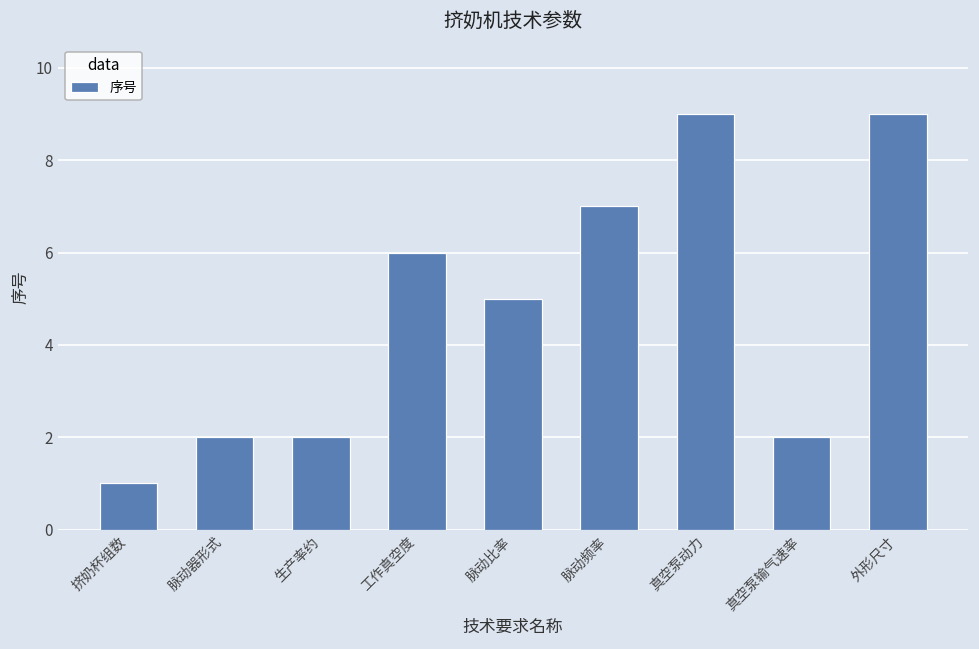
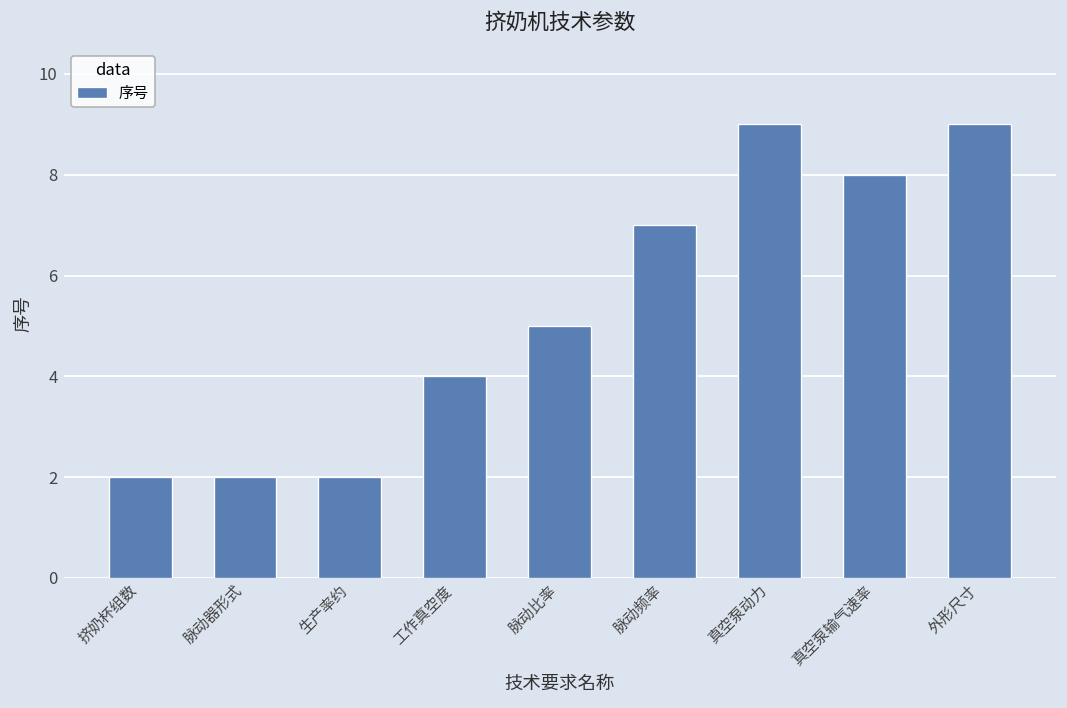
挤奶杯组数: 1 -> 2
工作真空度: 6 -> 4
真空泵输气速率: 2 -> 8
